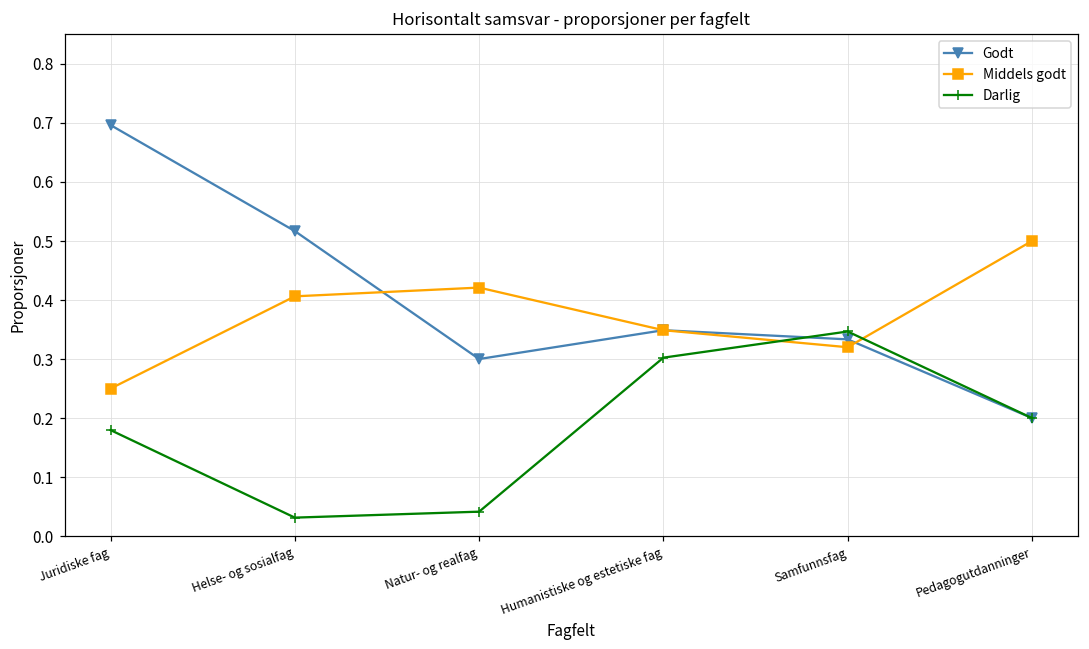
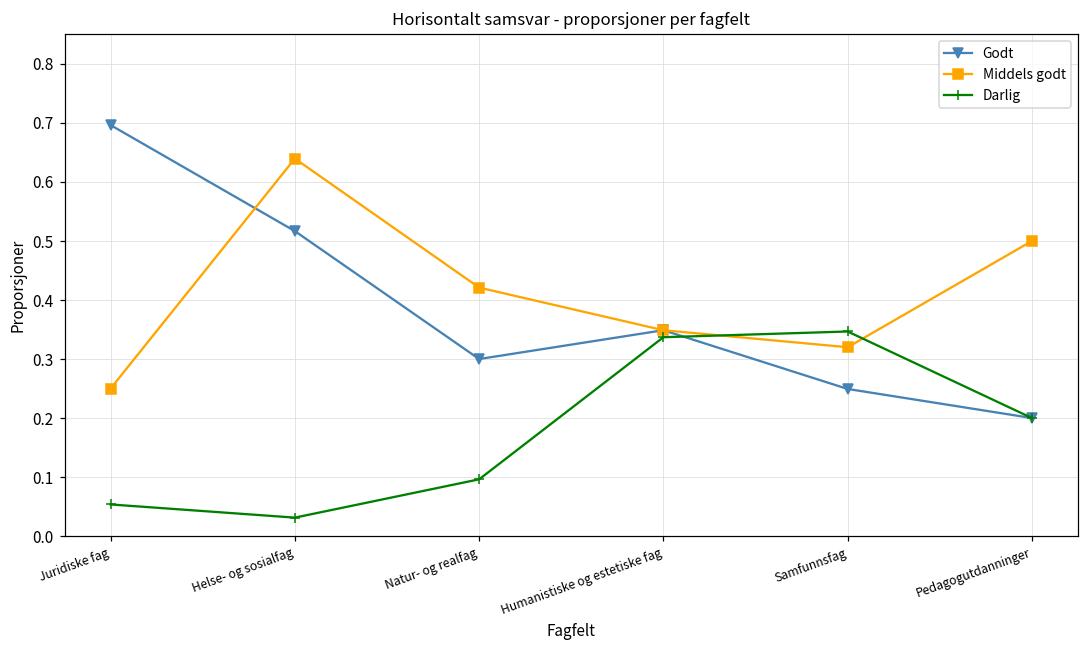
Darlig, Juridiske fag: 0.18 -> 0.05
Middels godt, Helse- og sosialfag: 0.41 -> 0.64
Darlig, Natur- og realfag: 0.04 -> 0.10
Darlig, Humanistiske og estetiske fag: 0.30 -> 0.34
Godt, Samfunnsfag: 0.33 -> 0.25
